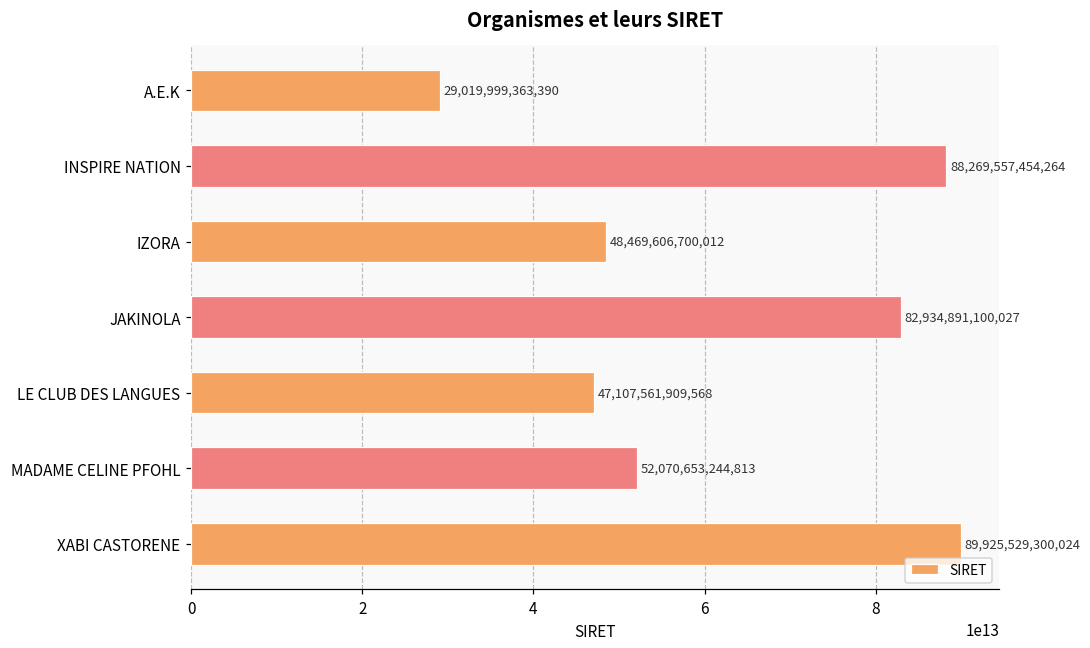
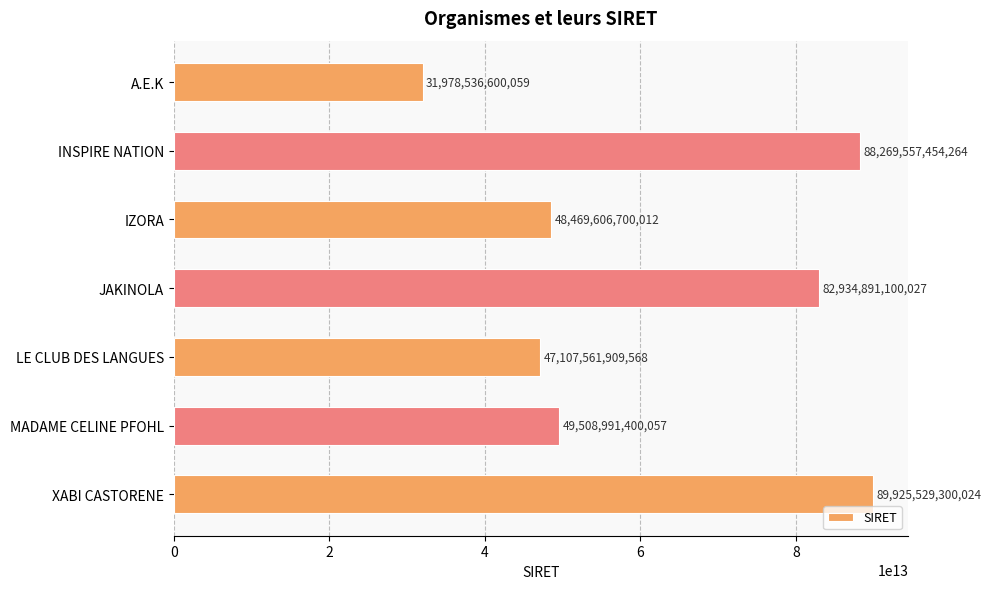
A.E.K: 29,019,999,363,390 -> 31,978,536,600,059
MADAME CELINE PFOHL: 52,070,653,244,813 -> 49,508,991,400,057
